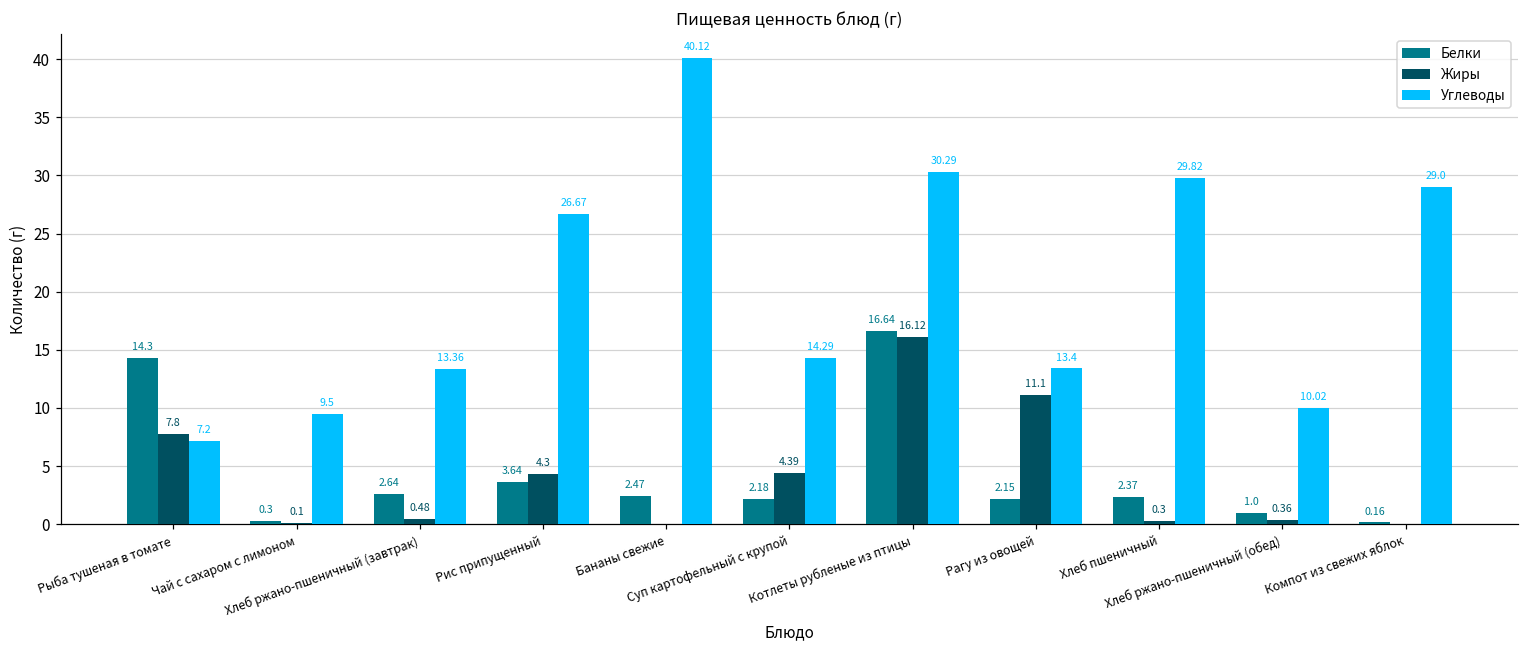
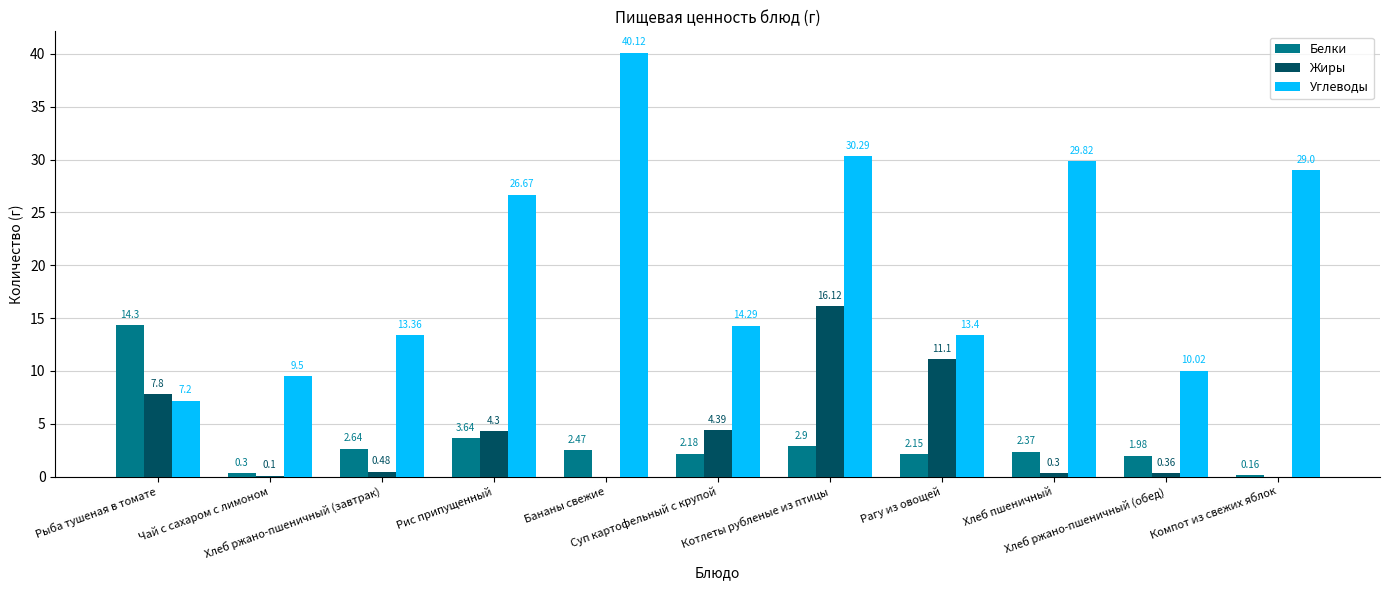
Белки, Котлеты рубленые из птицы: 16.64 -> 2.9
Белки, Хлеб ржано-пшеничный (обед): 1.0 -> 1.98
